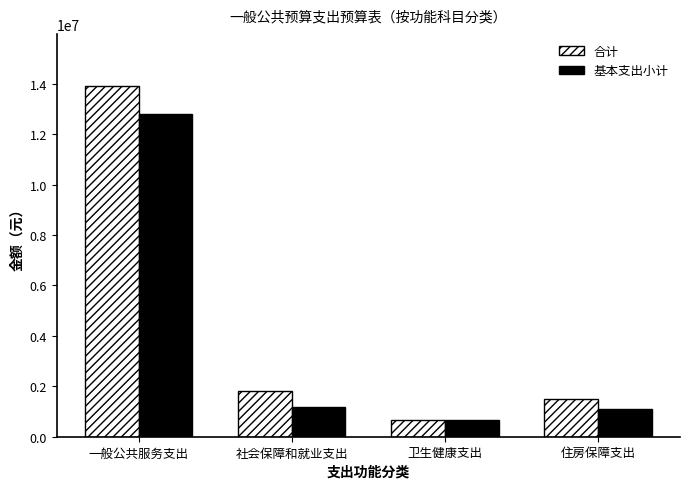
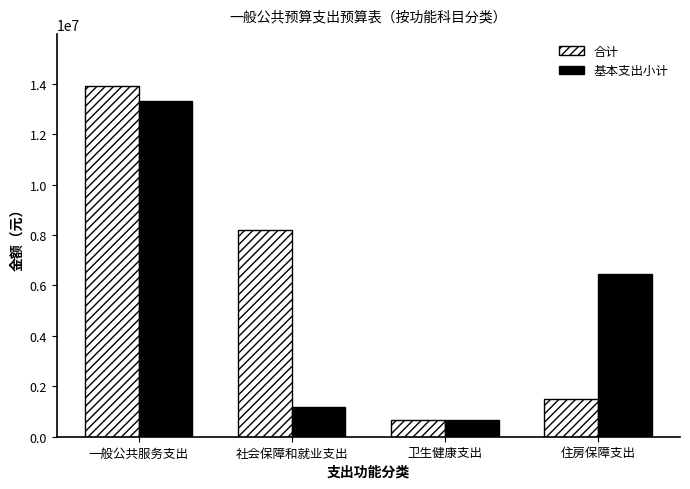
基本支出小计, 一般公共服务支出: 12800000 -> 13300000
合计, 社会保障和就业支出: 1800000 -> 8200000
基本支出小计, 住房保障支出: 1100000 -> 6400000
